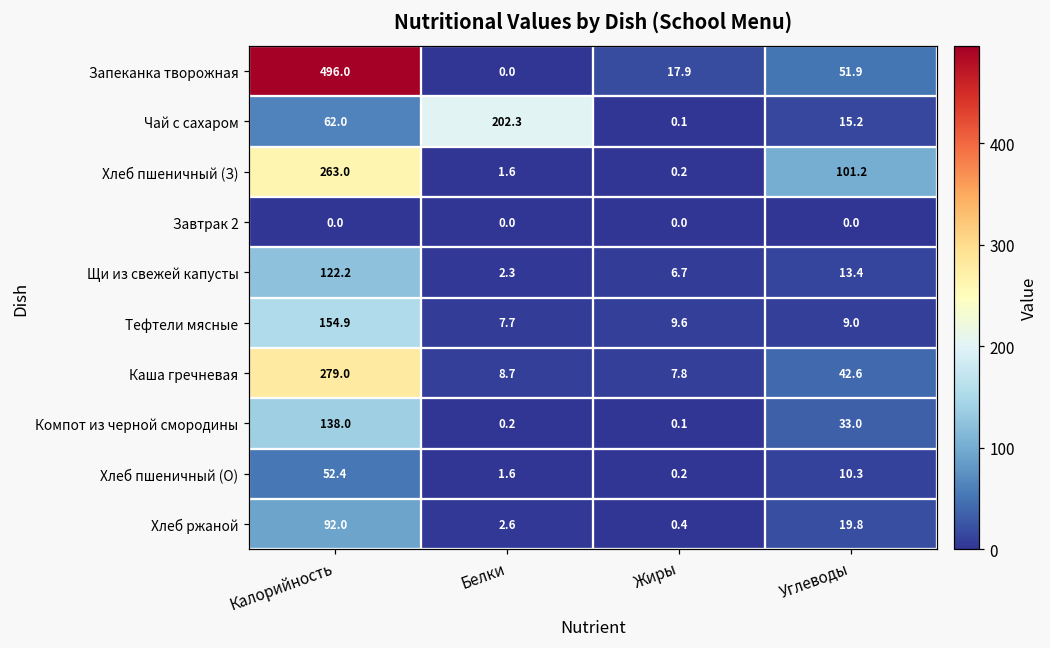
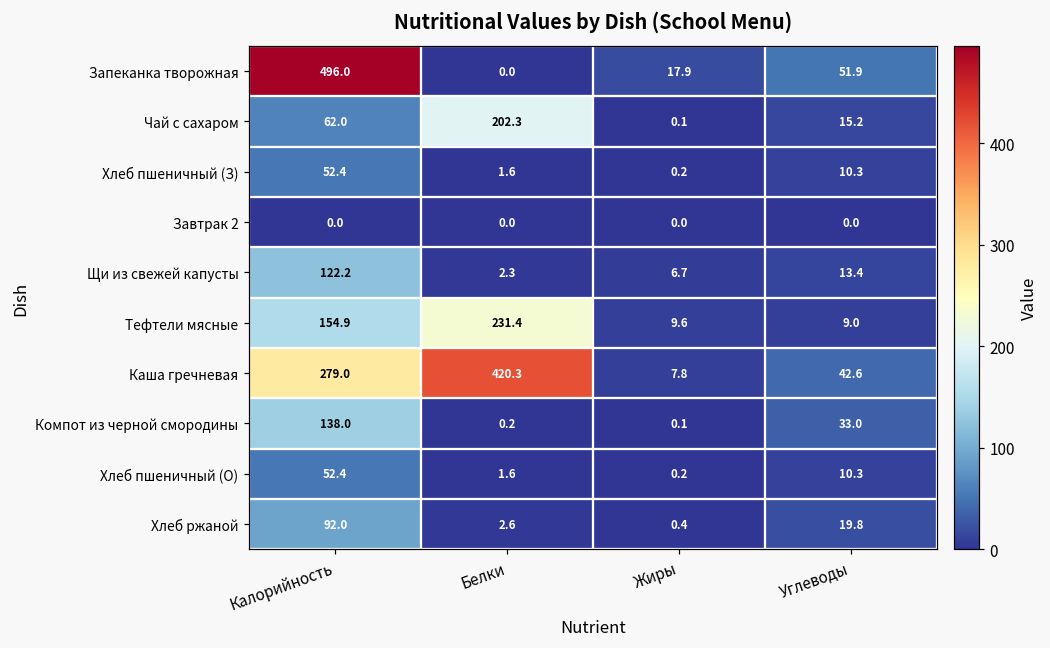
Хлеб пшеничный (З), Калорийность: 263.0 -> 52.4
Хлеб пшеничный (З), Углеводы: 101.2 -> 10.3
Тефтели мясные, Белки: 7.7 -> 231.4
Каша гречневая, Белки: 8.7 -> 420.3
